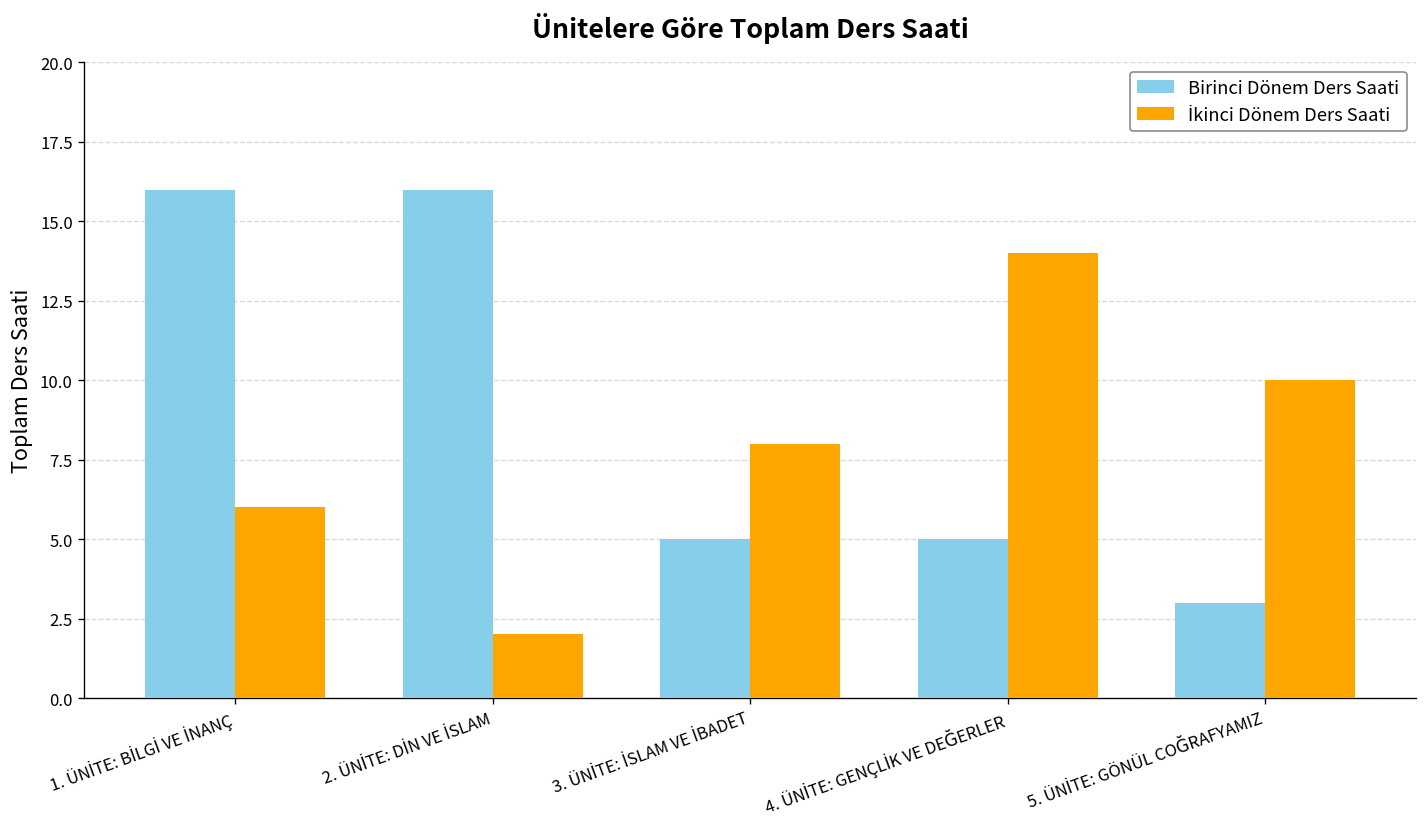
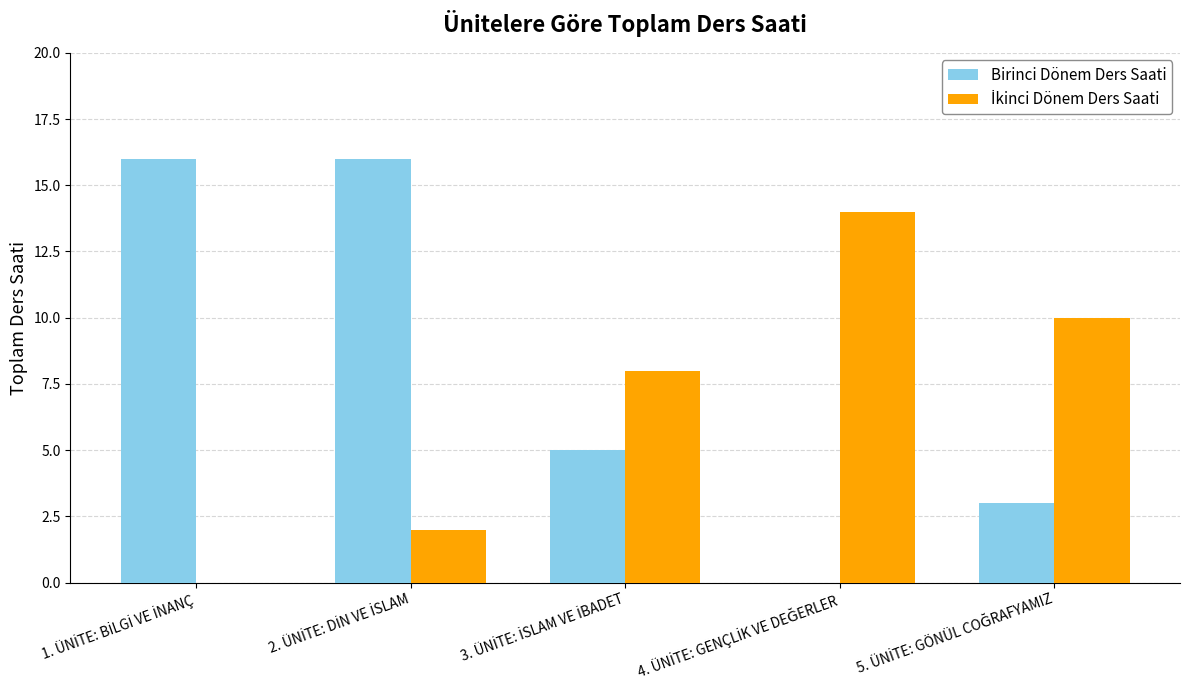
İkinci Dönem Ders Saati, 1. ÜNİTE: BİLGİ VE İNANÇ: 6 -> 0
Birinci Dönem Ders Saati, 4. ÜNİTE: GENÇLİK VE DEĞERLER: 5 -> 0
